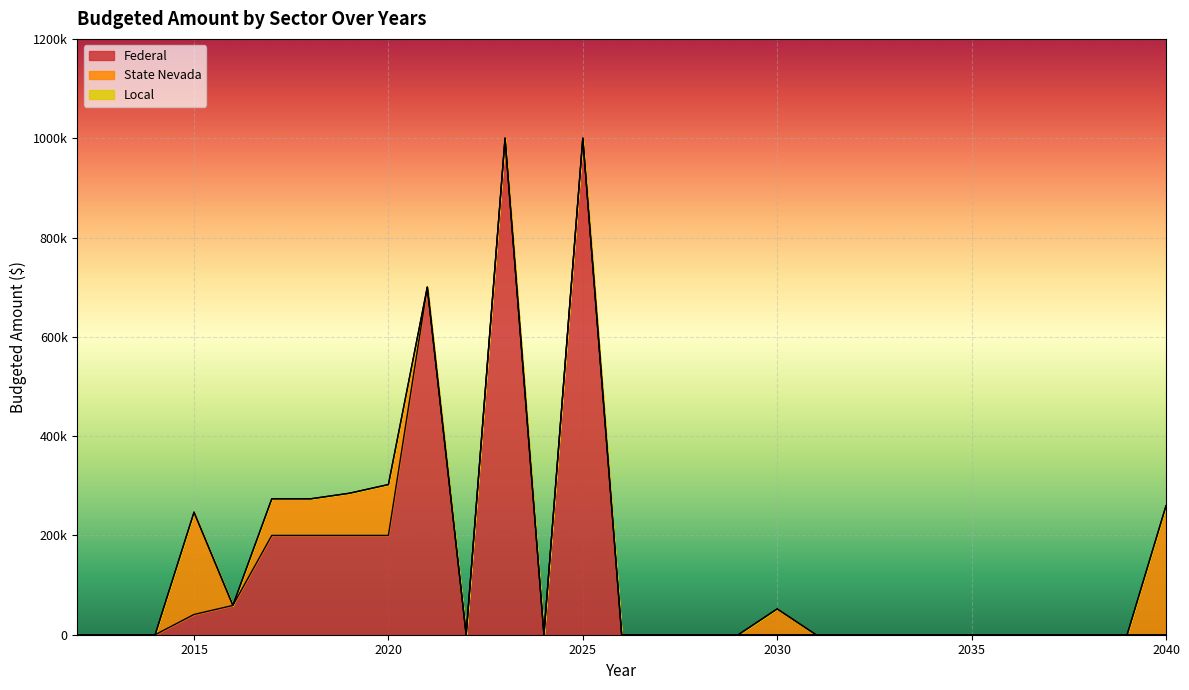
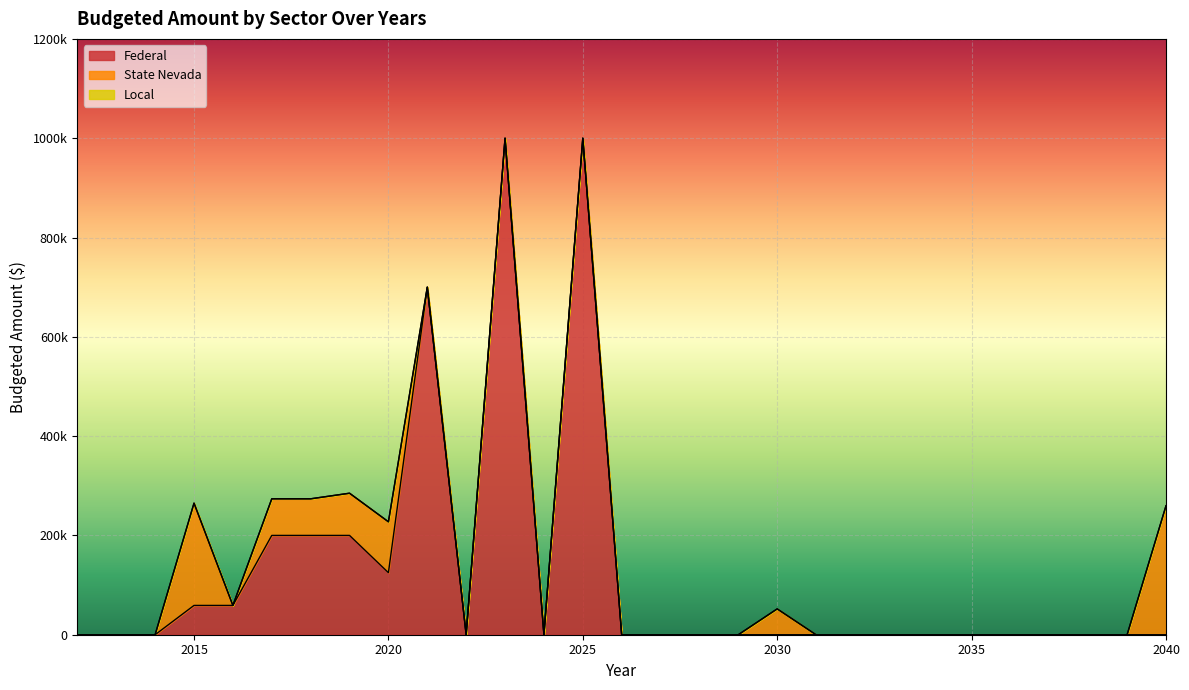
Federal, 2015: 40000 -> 60000
Federal, 2020: 200000 -> 120000
